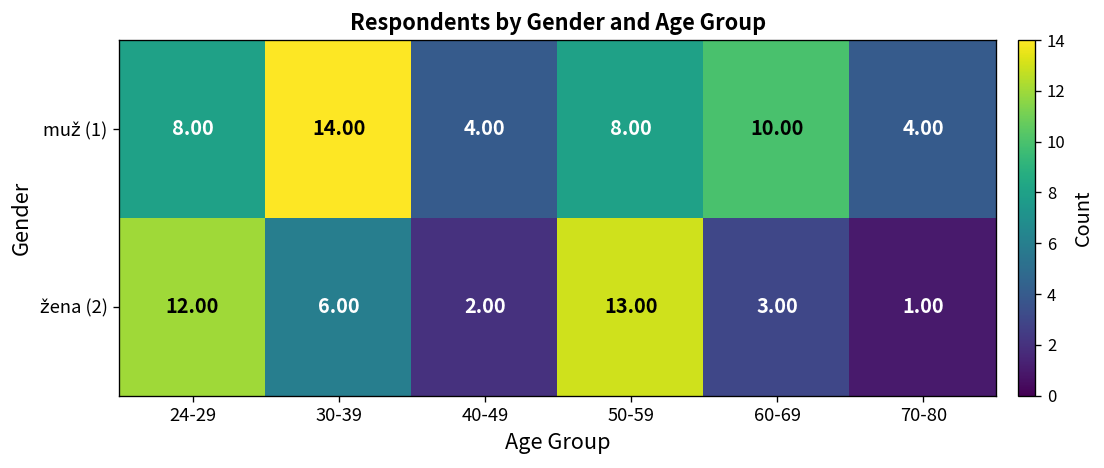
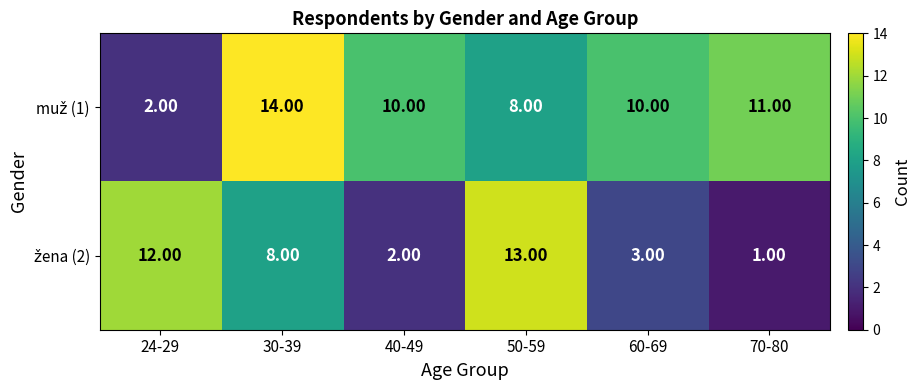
muž (1), 24-29: 8.00 -> 2.00
muž (1), 40-49: 4.00 -> 10.00
muž (1), 70-80: 4.00 -> 11.00
žena (2), 30-39: 6.00 -> 8.00
